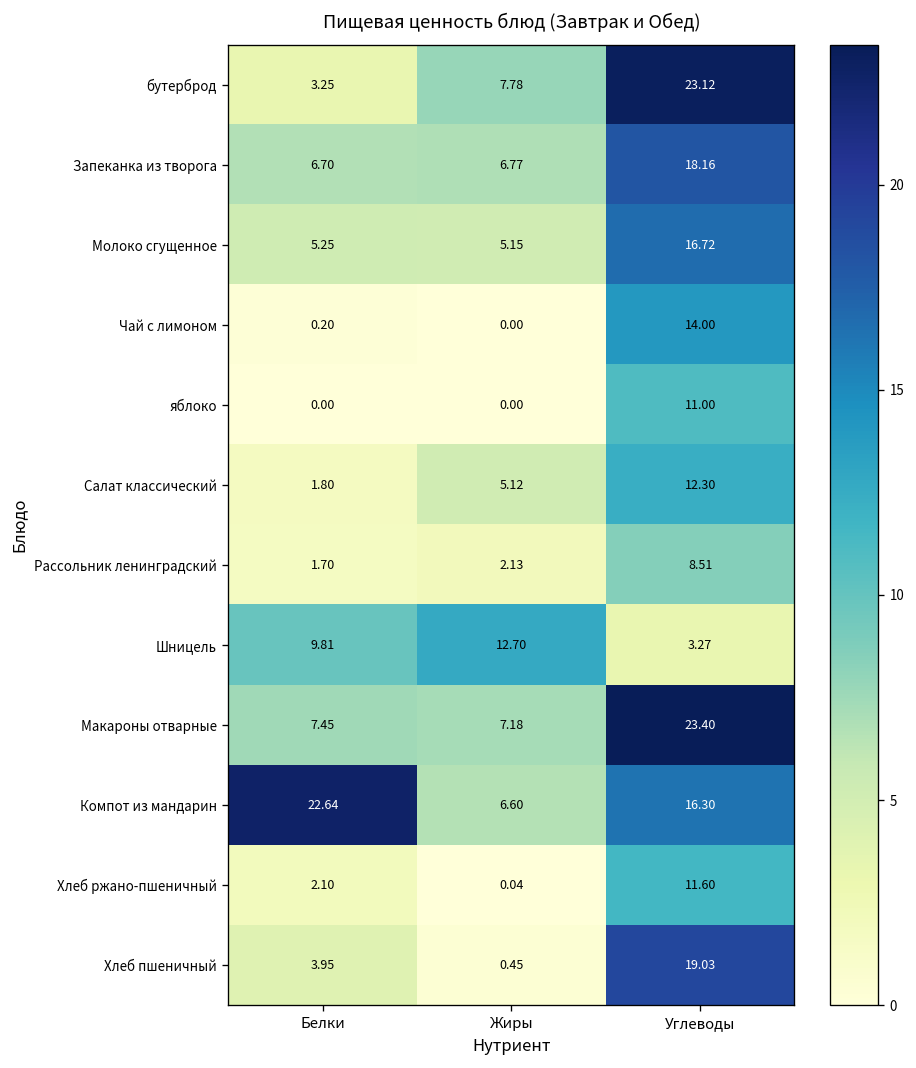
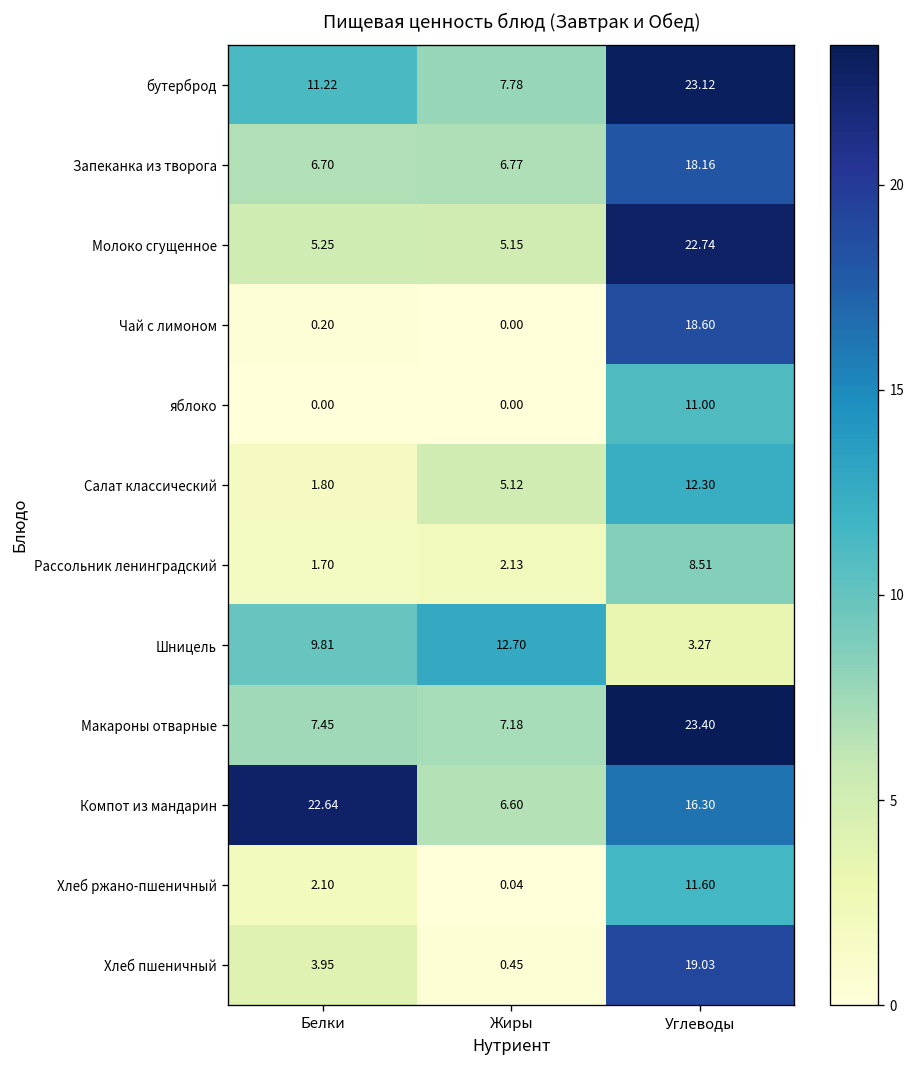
бутерброд, Белки: 3.25 -> 11.22
Молоко сгущенное, Углеводы: 16.72 -> 22.74
Чай с лимоном, Углеводы: 14.00 -> 18.60
